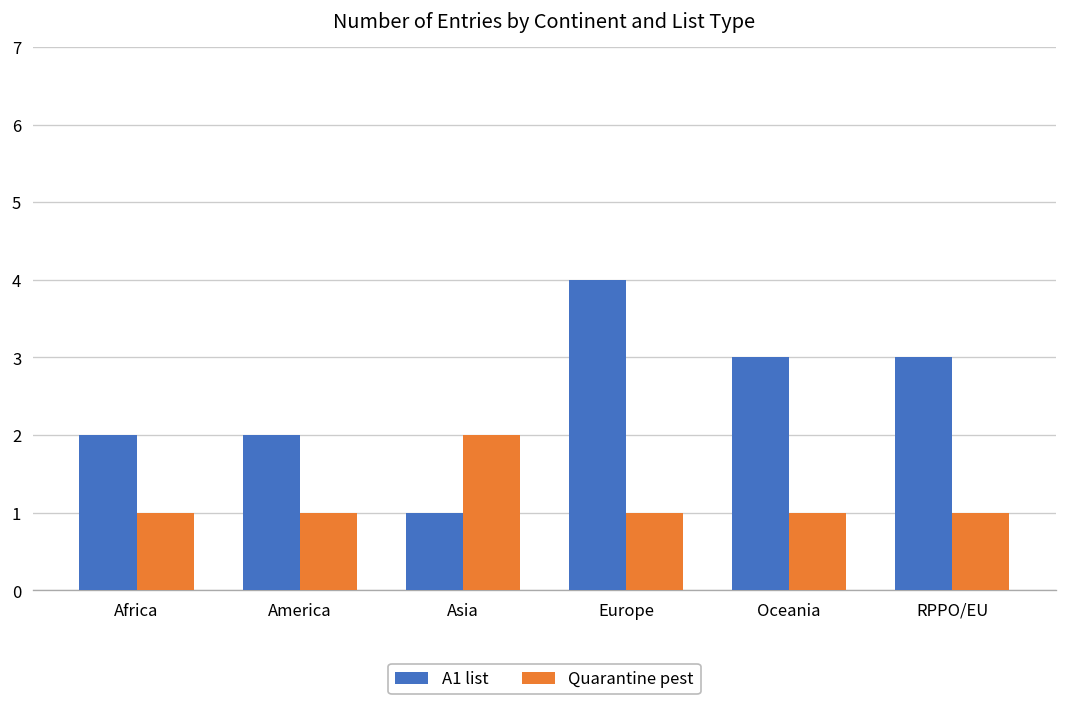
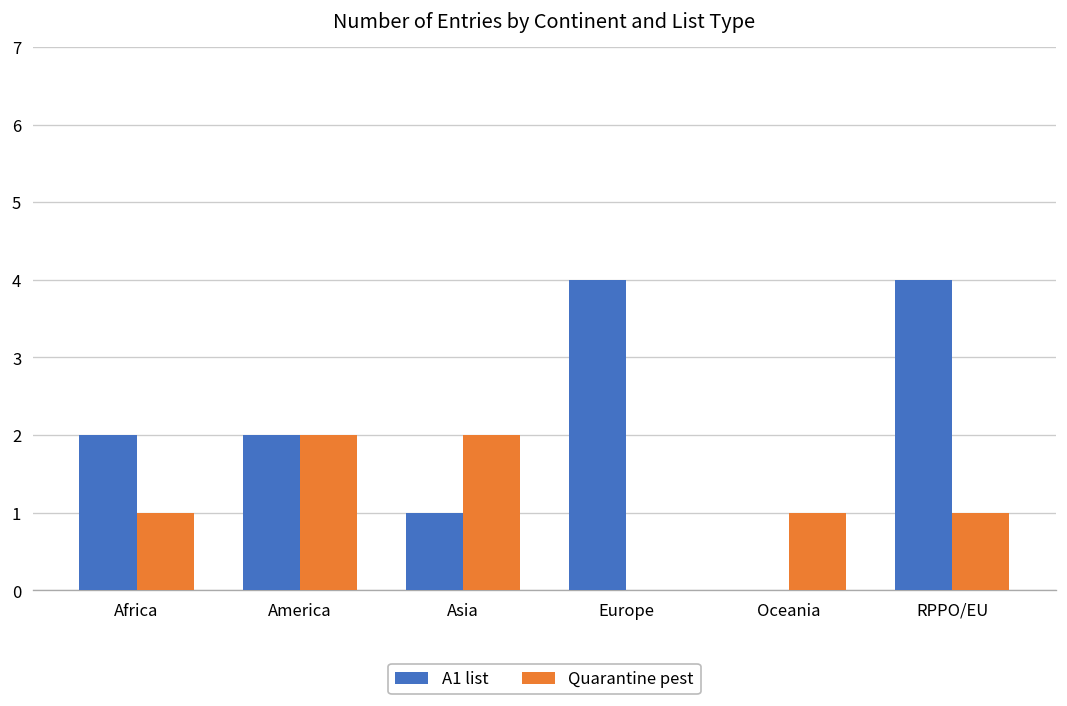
Quarantine pest, America: 1 -> 2
Quarantine pest, Europe: 1 -> 0
A1 list, Oceania: 3 -> 0
A1 list, RPPO/EU: 3 -> 4
